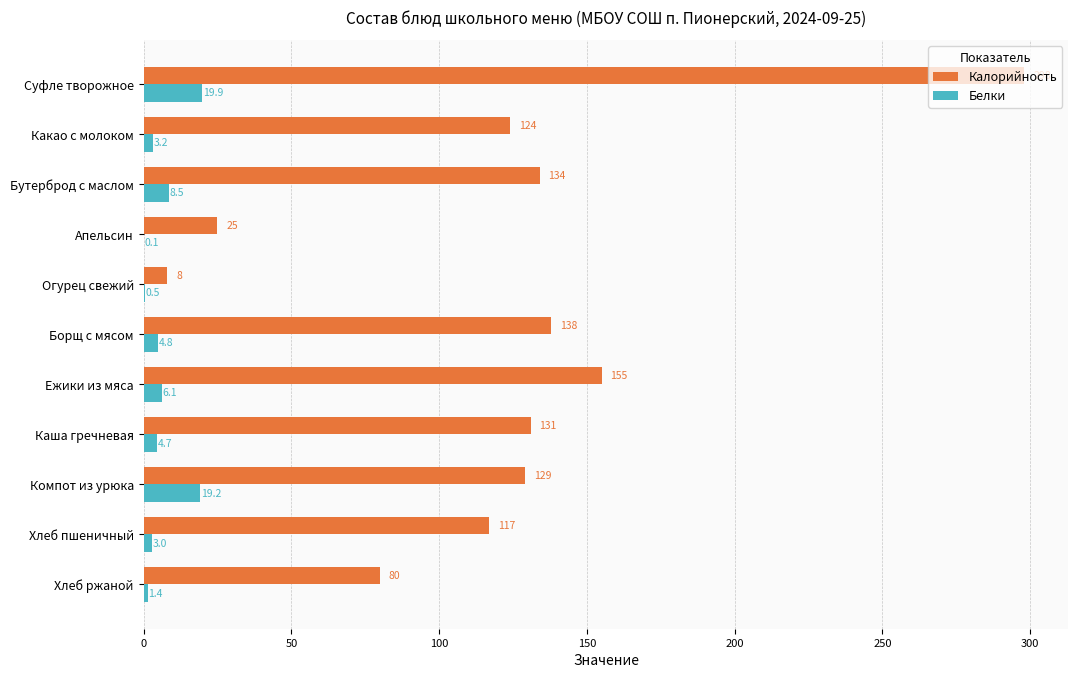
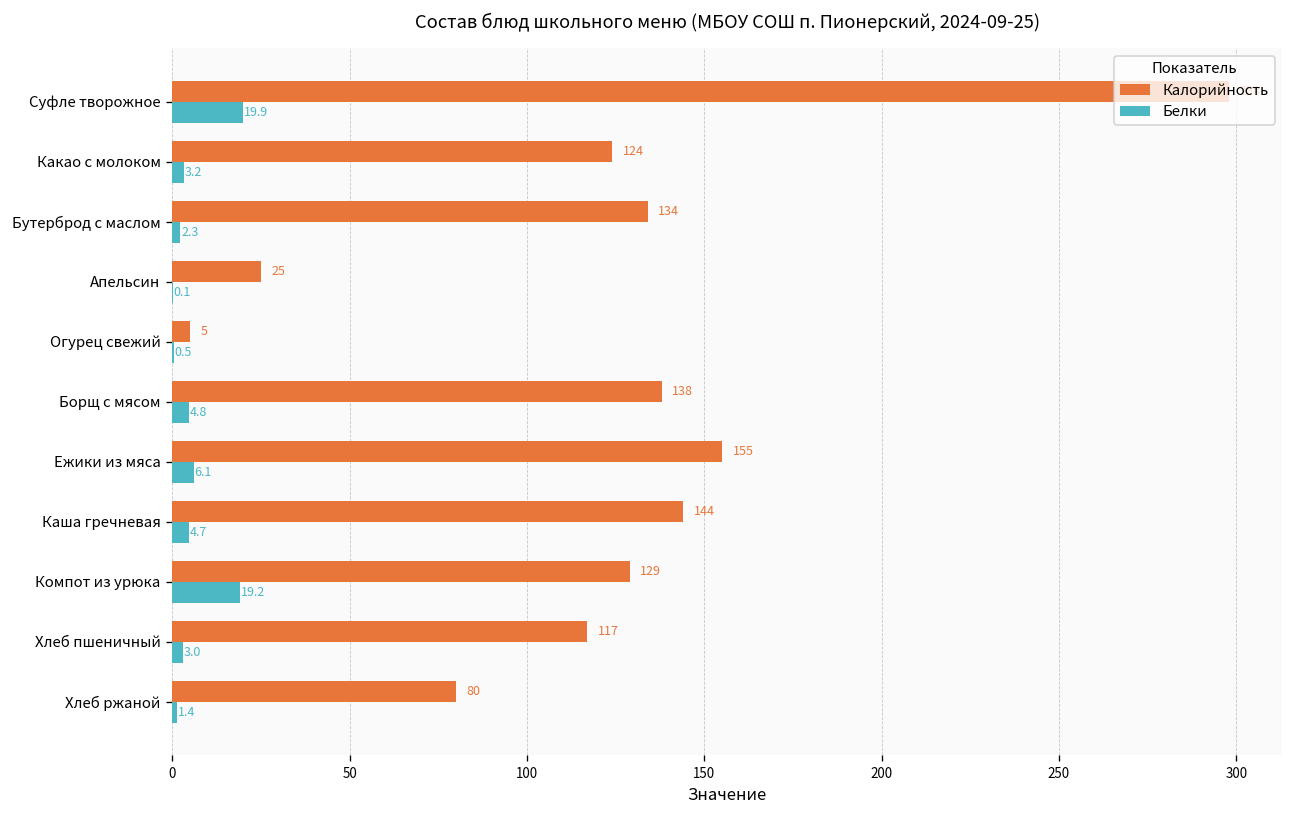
Белки, Бутерброд с маслом: 8.5 -> 2.3
Калорийность, Огурец свежий: 8 -> 5
Калорийность, Каша гречневая: 131 -> 144
